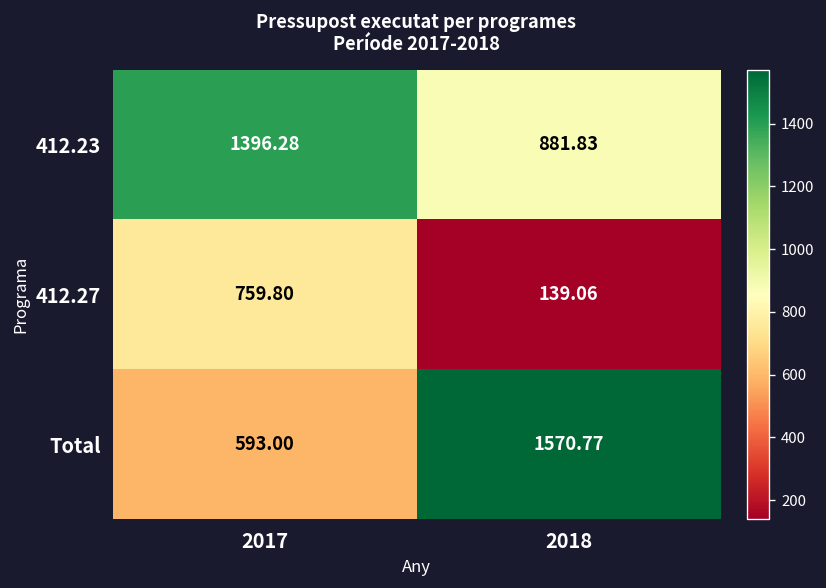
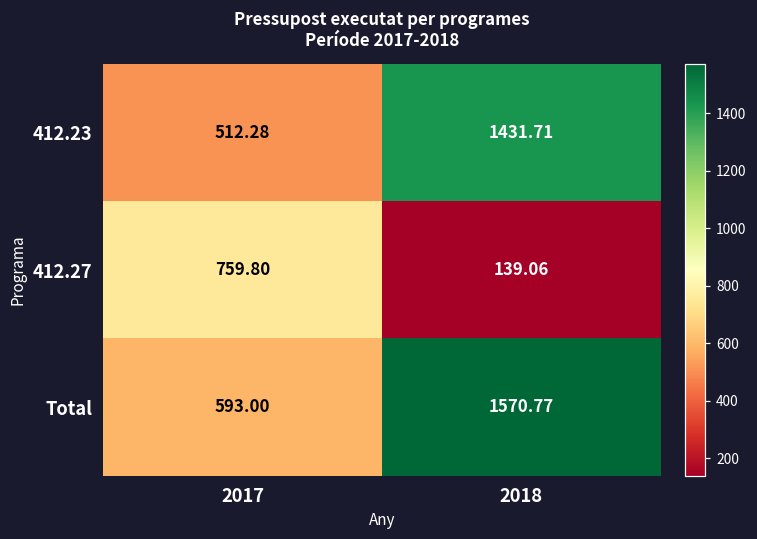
412.23, 2017: 1396.28 -> 512.28
412.23, 2018: 881.83 -> 1431.71
